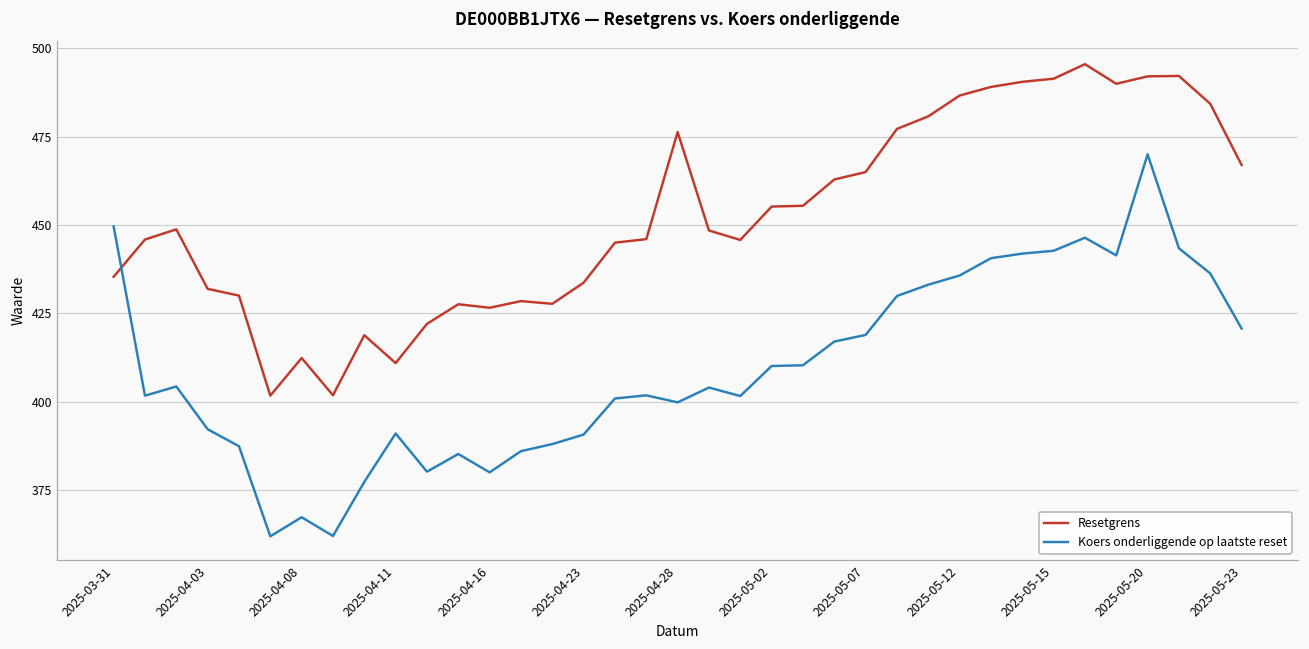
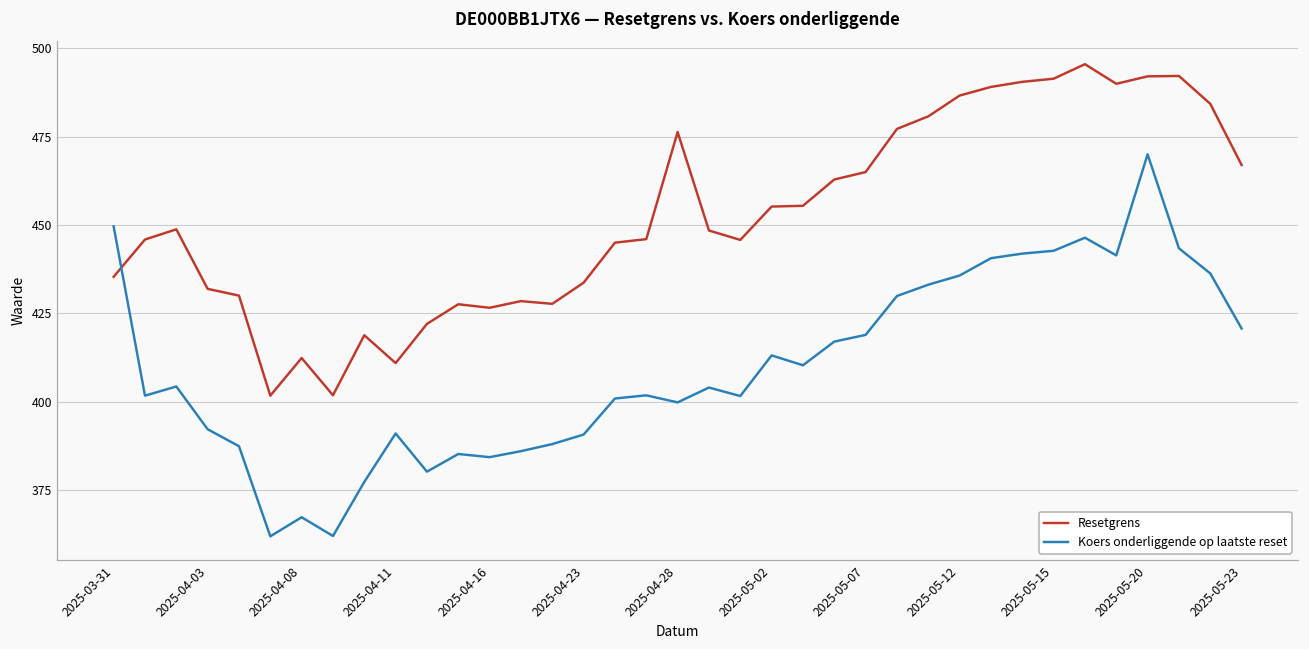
Koers onderliggende op laatste reset, 2025-04-16: 380 -> 384
Koers onderliggende op laatste reset, 2025-05-02: 410 -> 413
